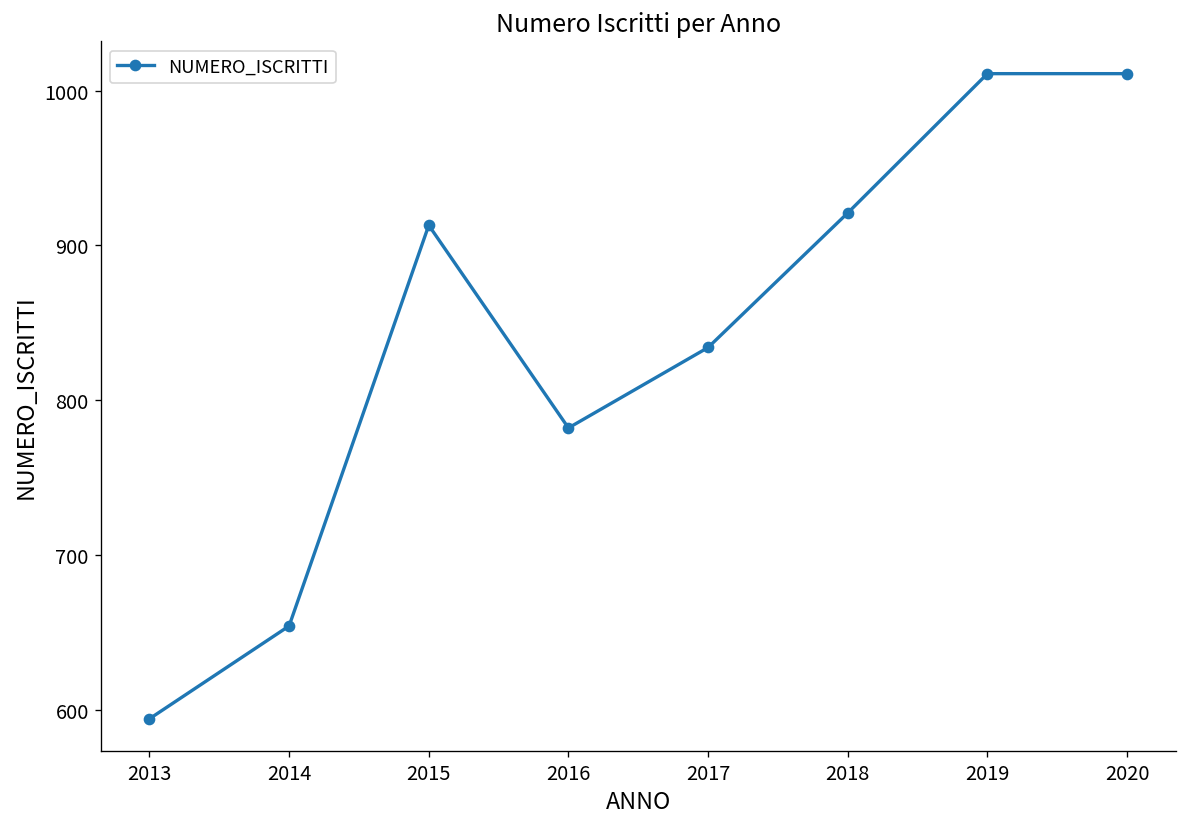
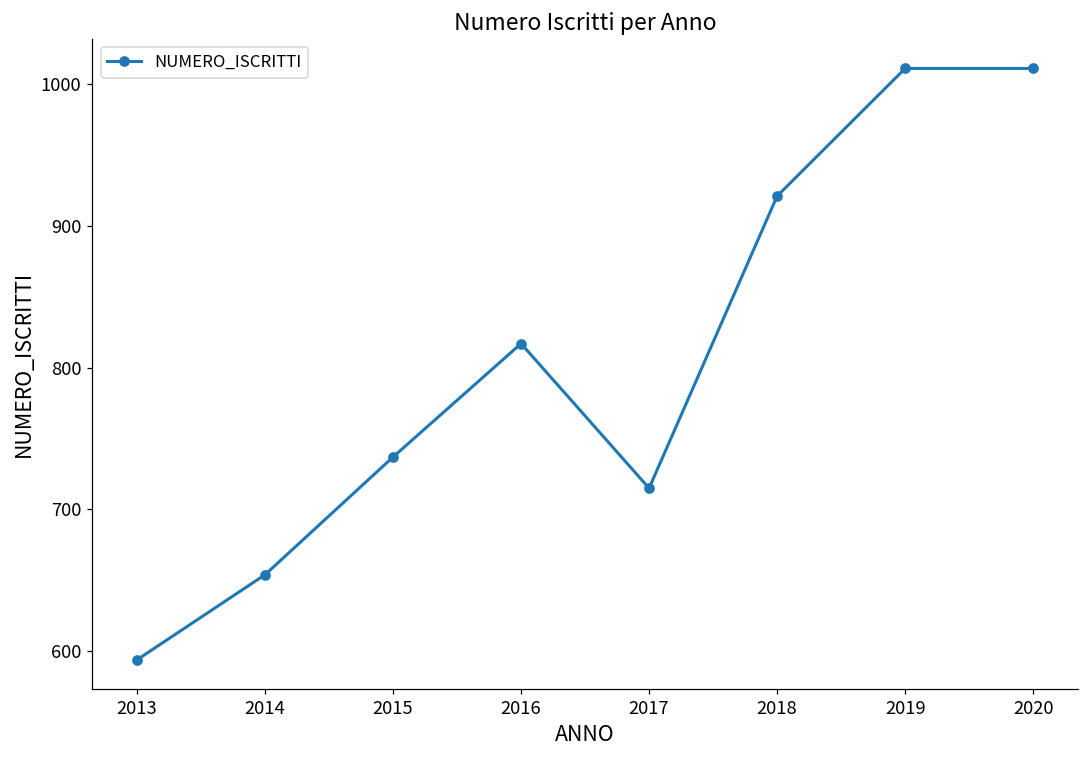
2015: 913 -> 737
2016: 782 -> 817
2017: 834 -> 715
